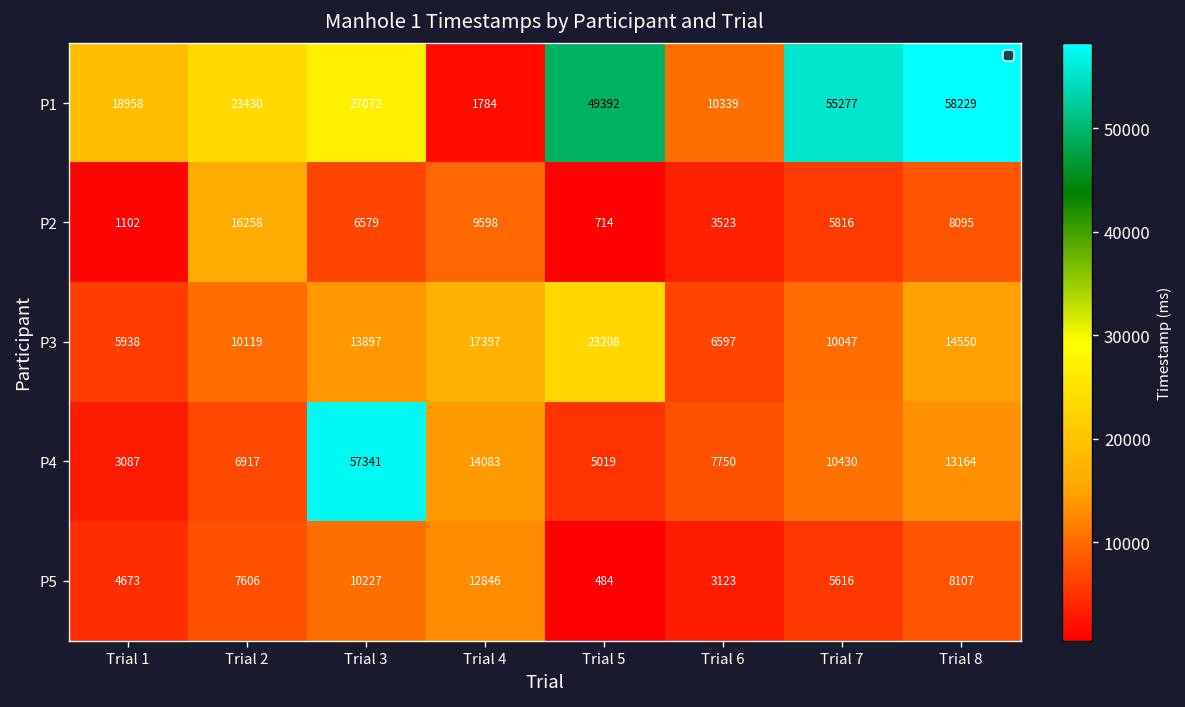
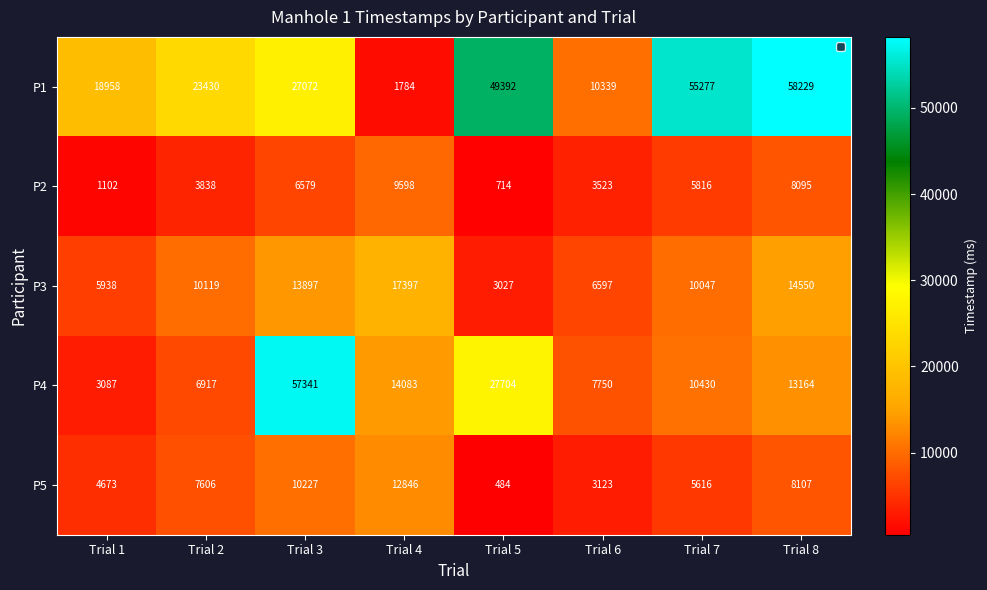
P2, Trial 2: 16258 -> 3838
P3, Trial 5: 23208 -> 3027
P4, Trial 5: 5019 -> 27704
